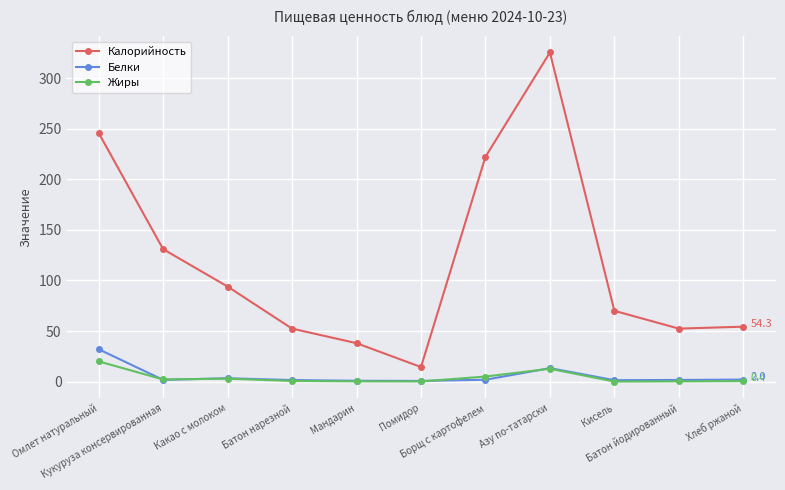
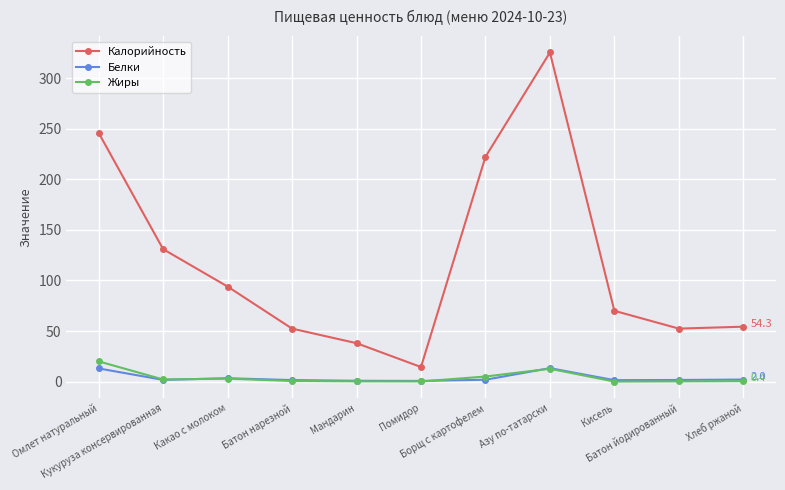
Белки, Омлет натуральный: 32 -> 13
